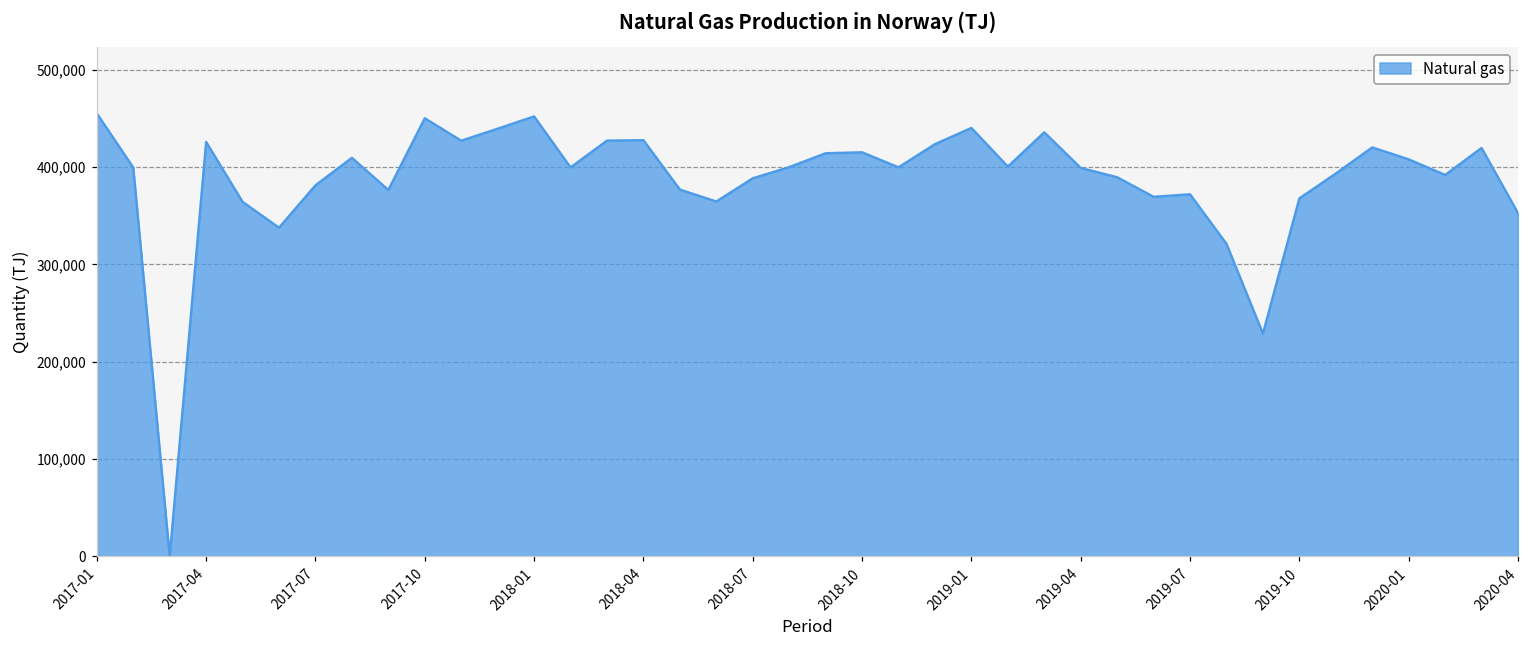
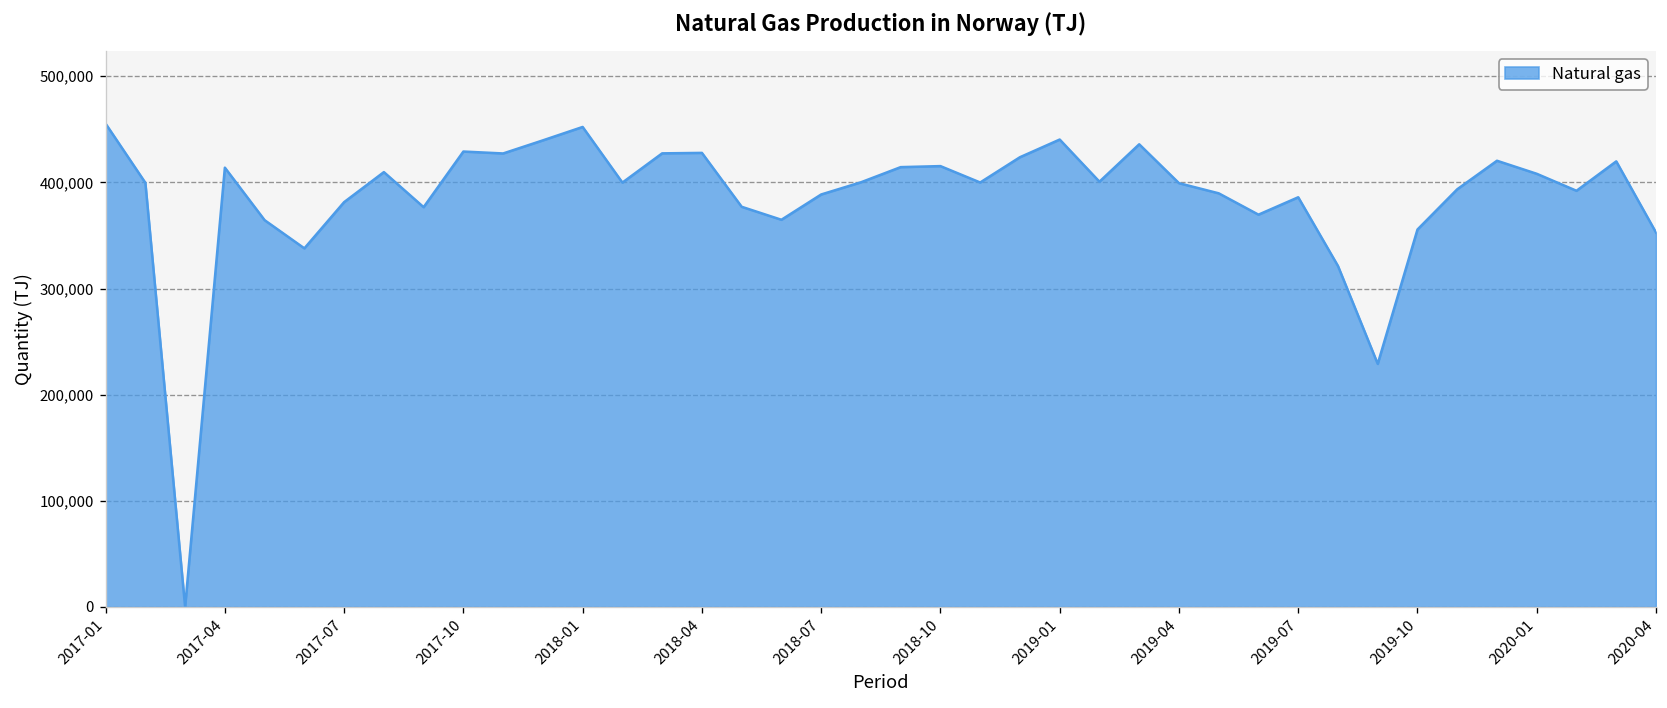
2017-04: 430,000 -> 410,000
2017-10: 450,000 -> 430,000
2019-07: 370,000 -> 390,000
2019-10: 370,000 -> 360,000
